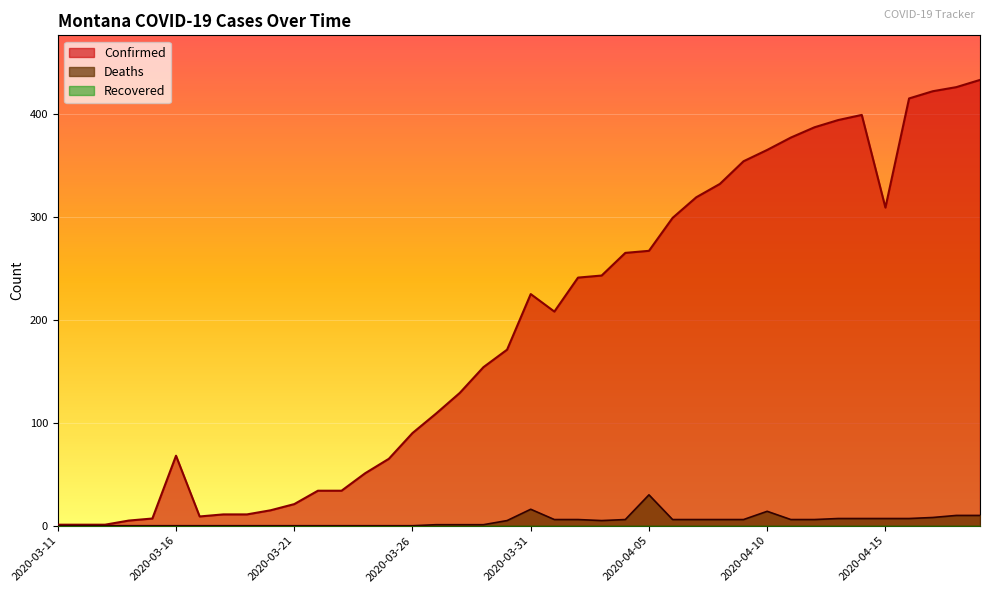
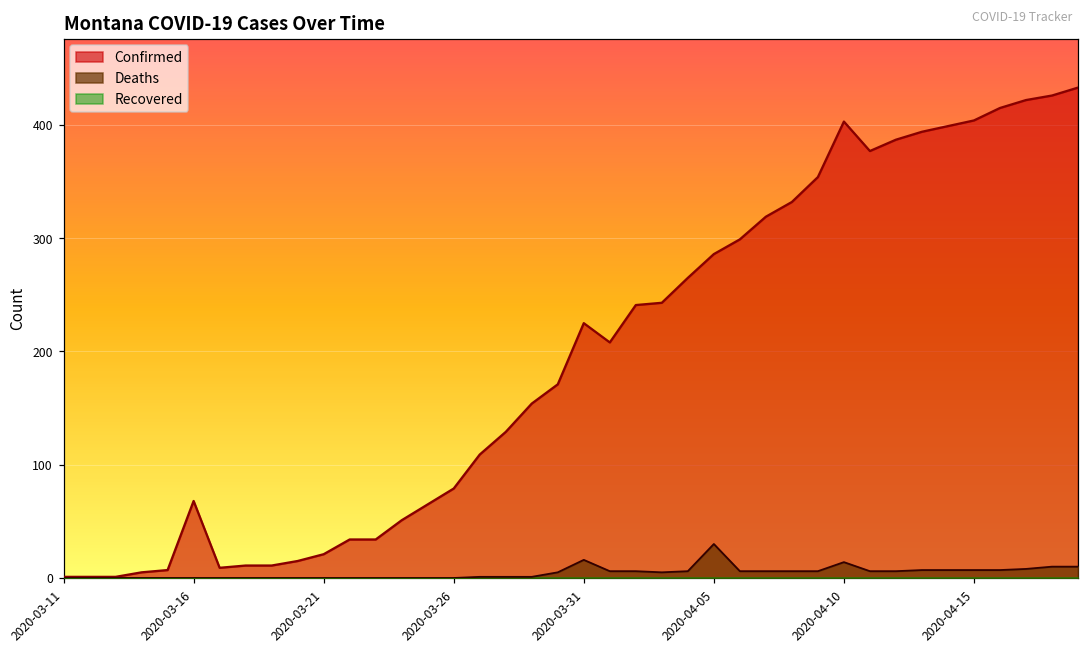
Confirmed, 2020-03-26: 90 -> 79
Confirmed, 2020-04-05: 267 -> 286
Confirmed, 2020-04-10: 365 -> 403
Confirmed, 2020-04-15: 309 -> 404
